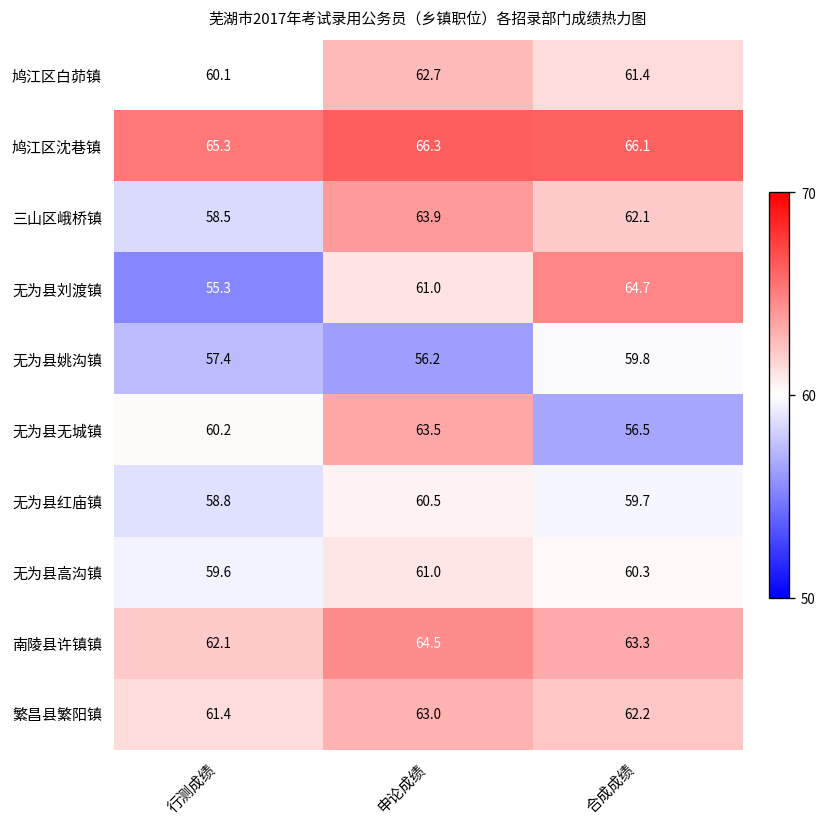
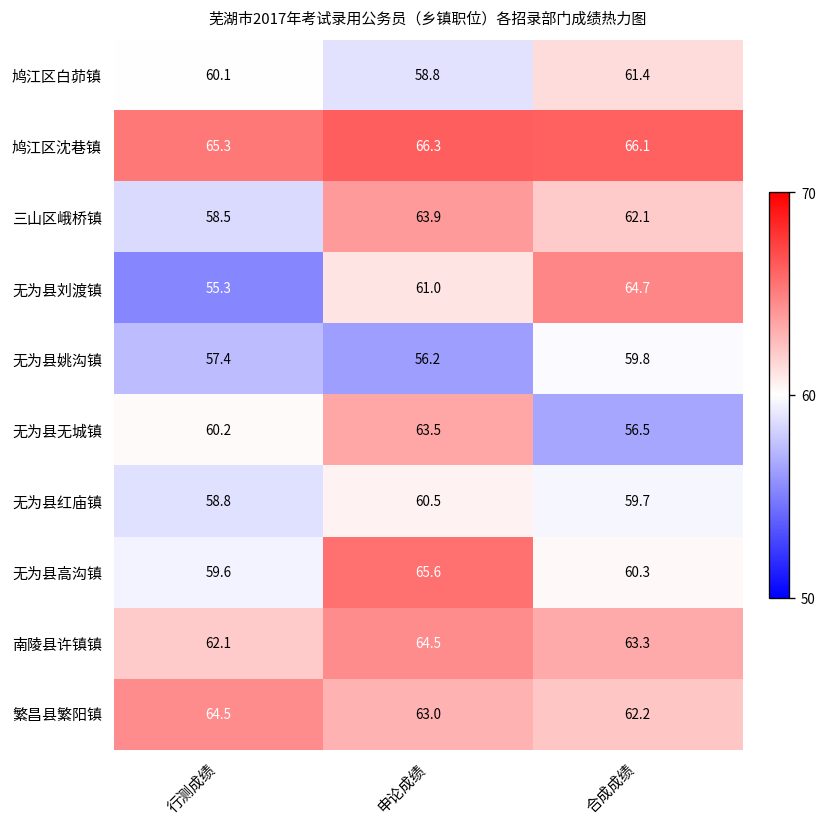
鸠江区白茆镇, 申论成绩: 62.7 -> 58.8
无为县高沟镇, 申论成绩: 61.0 -> 65.6
繁昌县繁阳镇, 行测成绩: 61.4 -> 64.5
